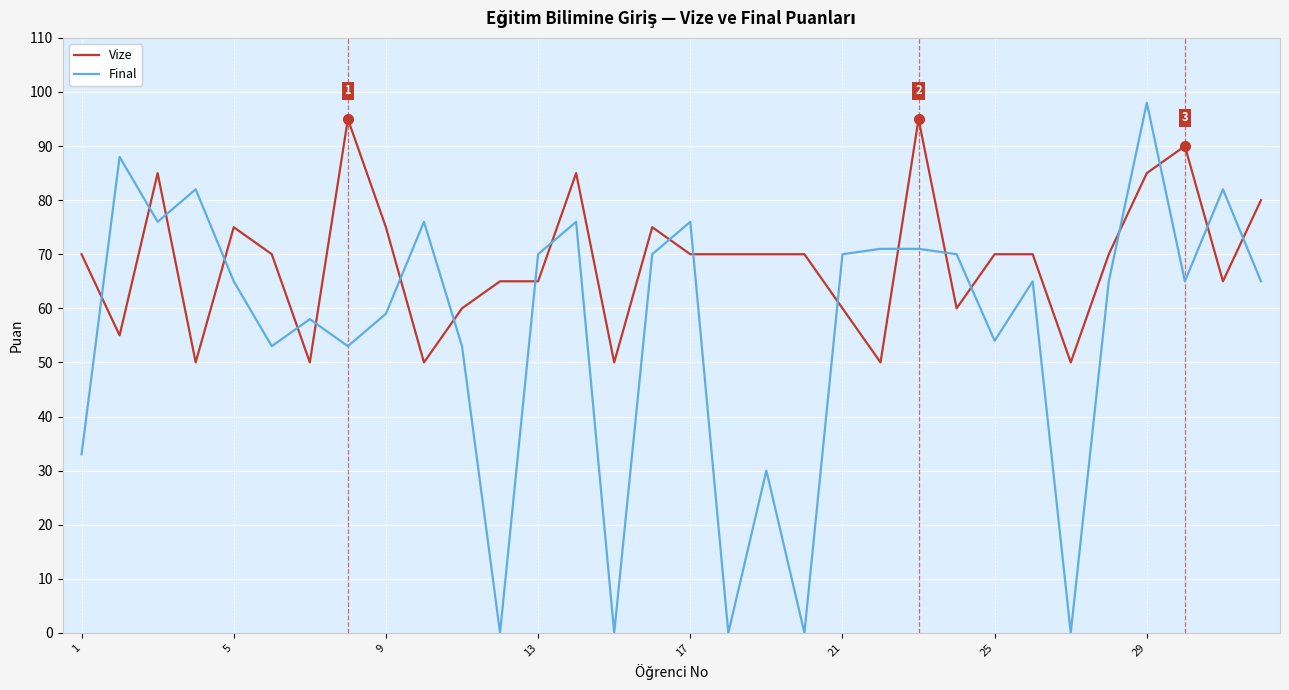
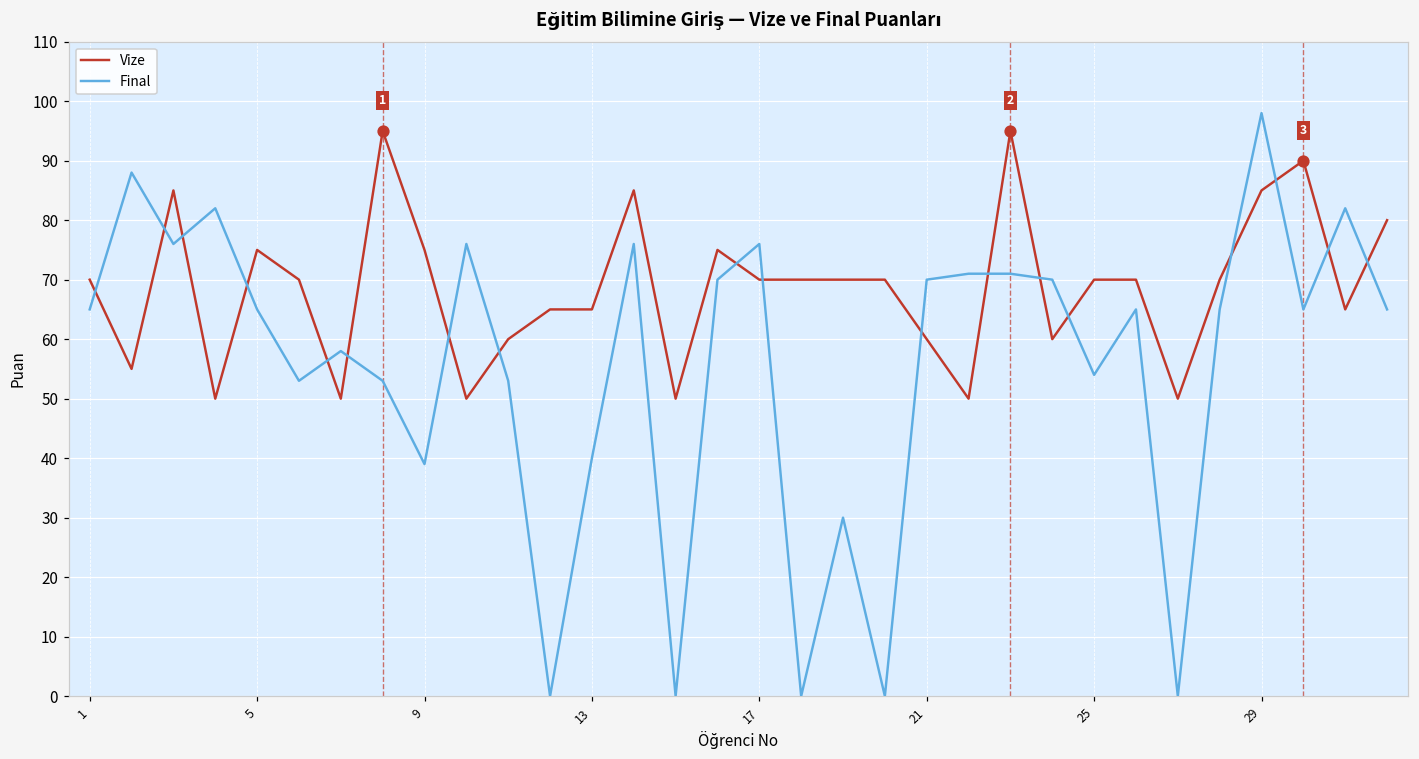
Final, 1: 33 -> 65
Final, 9: 59 -> 39
Final, 13: 70 -> 40
